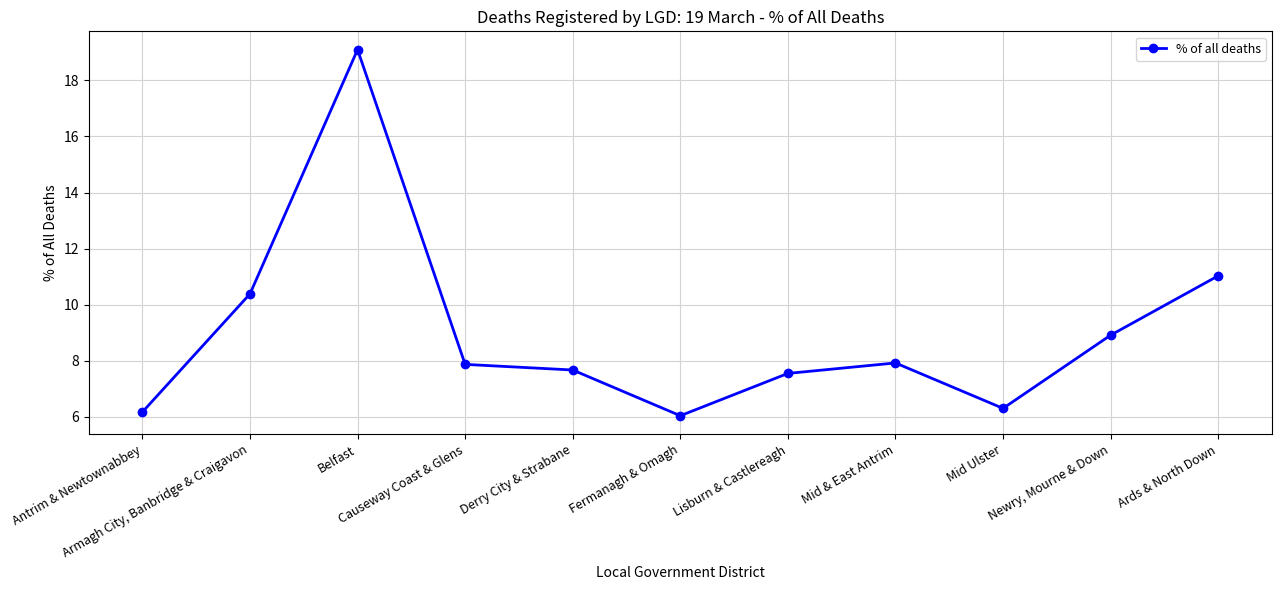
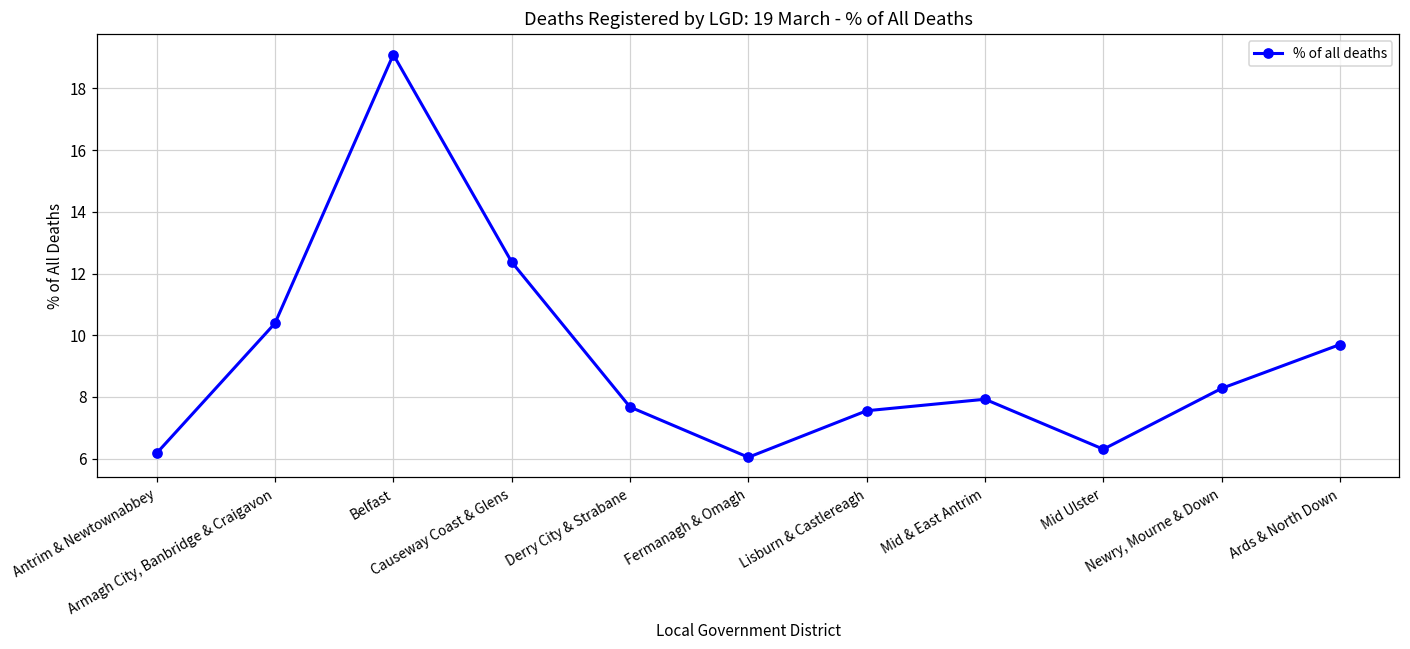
Causeway Coast & Glens: 7.9 -> 12.4
Newry, Mourne & Down: 8.9 -> 8.3
Ards & North Down: 11.0 -> 9.7
